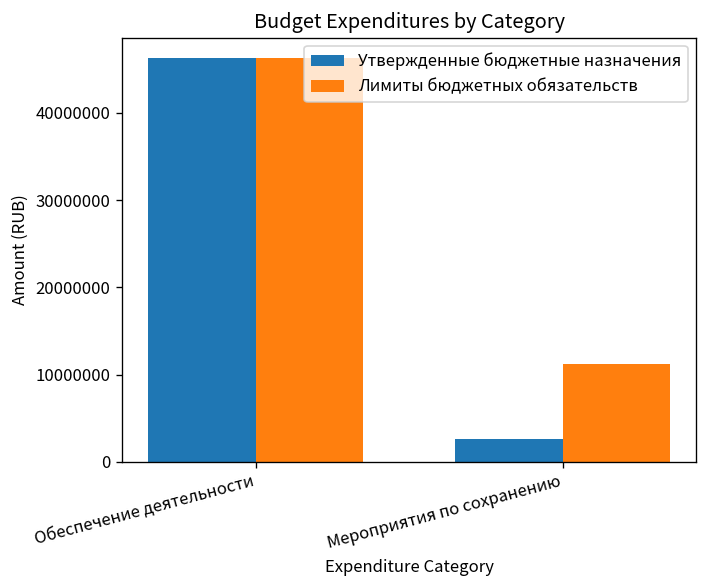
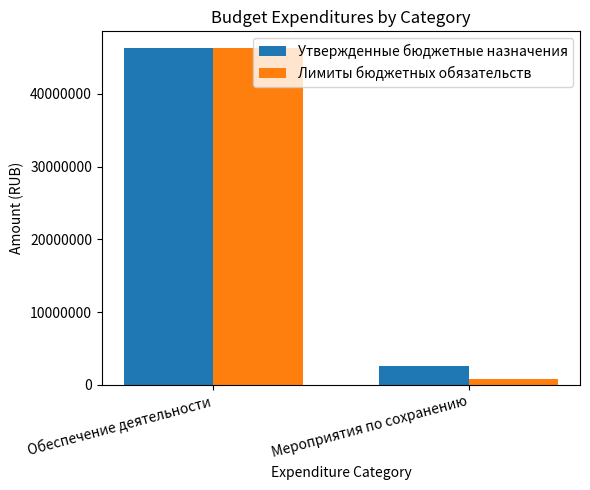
Лимиты бюджетных обязательств, Мероприятия по сохранению: 11000000 -> 1000000
